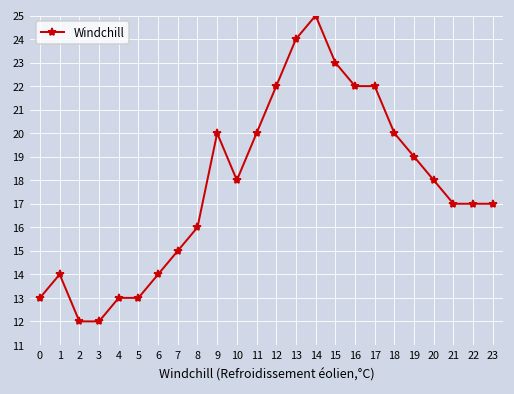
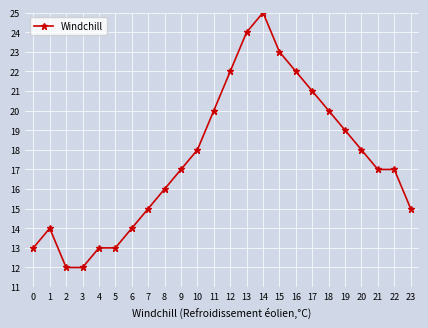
9: 20 -> 17
17: 22 -> 21
23: 17 -> 15
